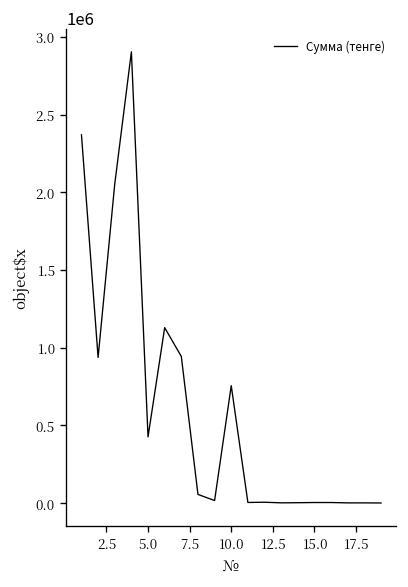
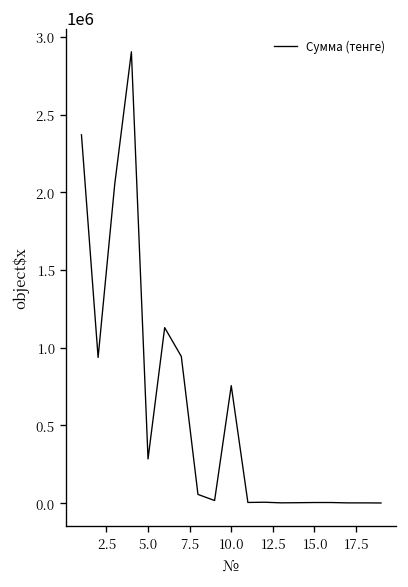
5.0: 430000 -> 280000
